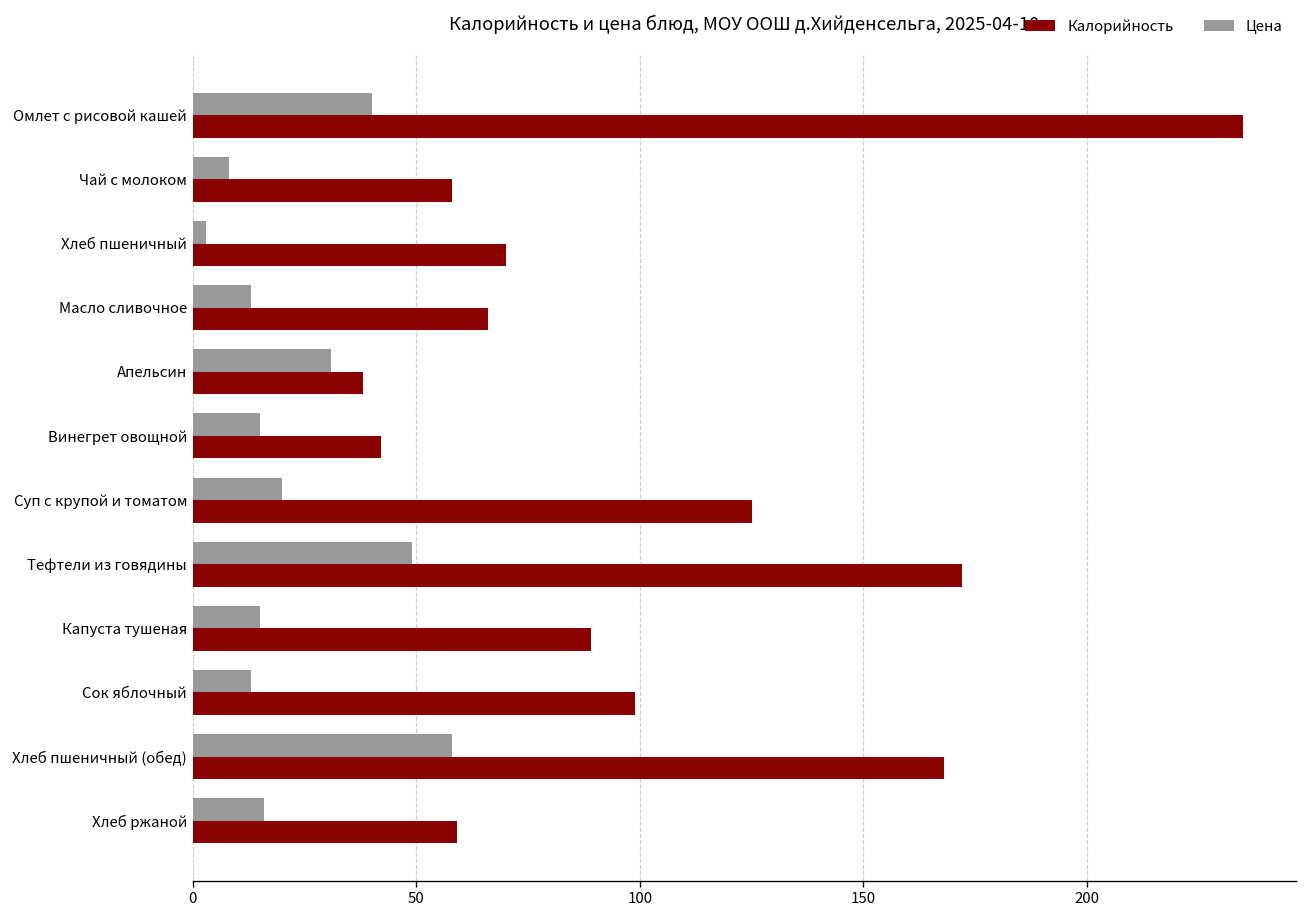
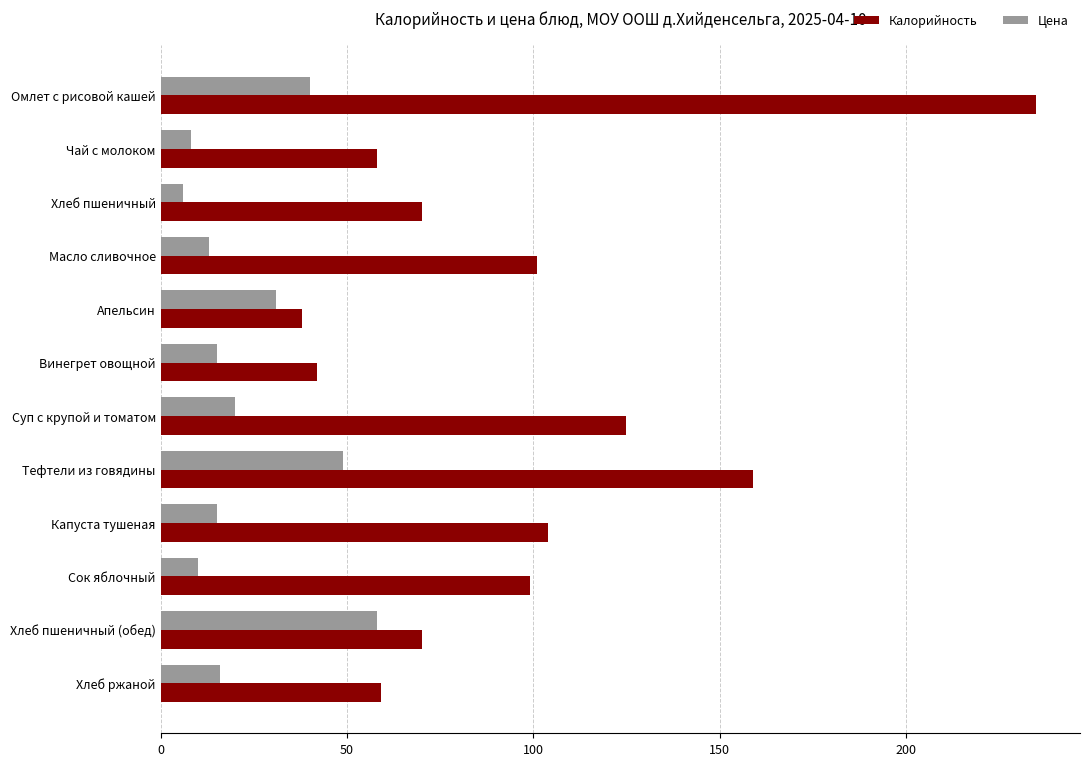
Цена, Хлеб пшеничный: 3 -> 6
Калорийность, Масло сливочное: 66 -> 101
Калорийность, Тефтели из говядины: 172 -> 159
Калорийность, Капуста тушеная: 89 -> 104
Цена, Сок яблочный: 13 -> 10
Калорийность, Хлеб пшеничный (обед): 168 -> 70
